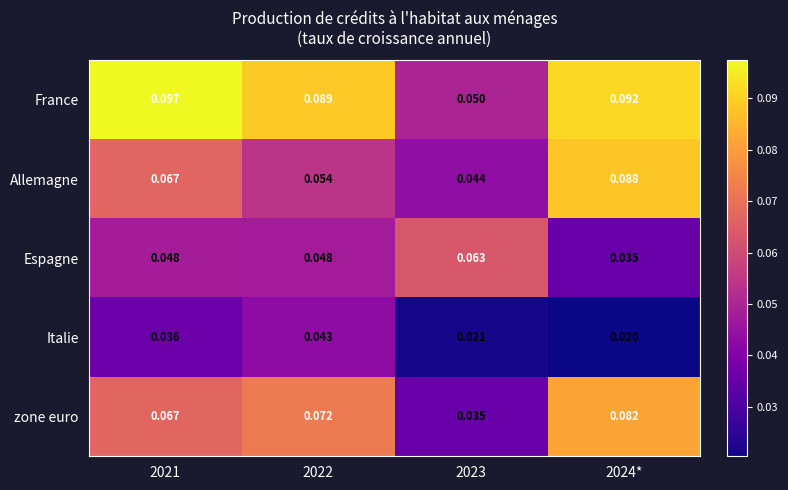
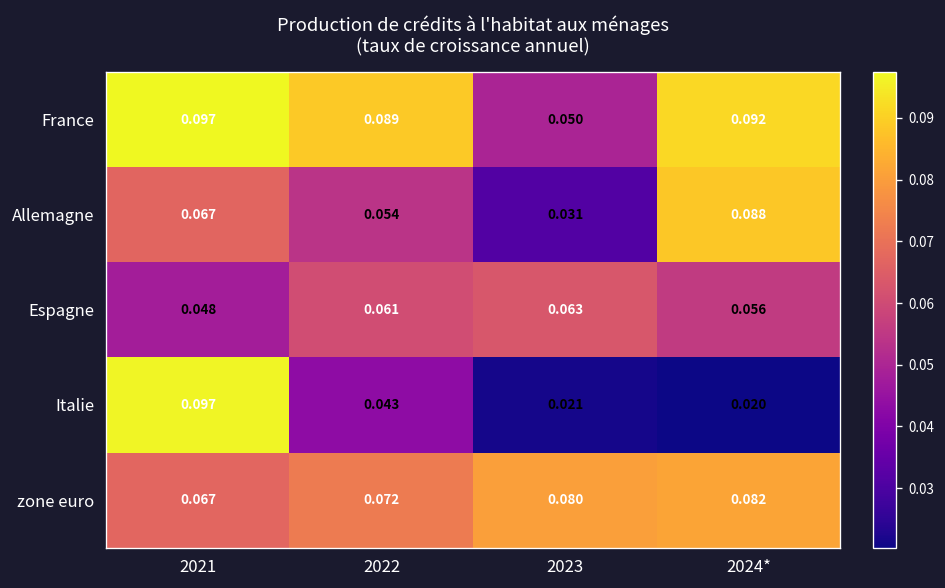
Allemagne, 2023: 0.044 -> 0.031
Espagne, 2022: 0.048 -> 0.061
Espagne, 2024*: 0.035 -> 0.056
Italie, 2021: 0.036 -> 0.097
zone euro, 2023: 0.035 -> 0.080
